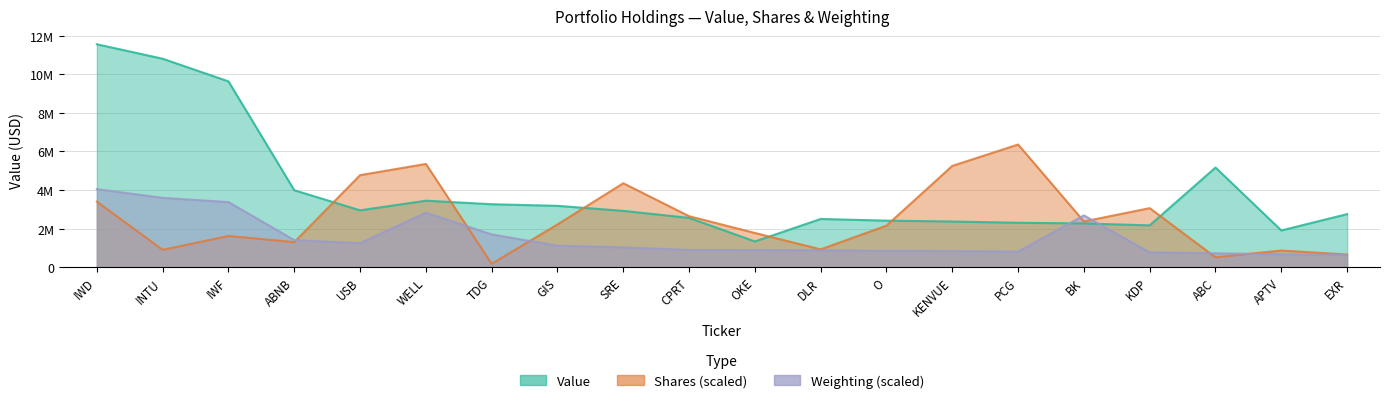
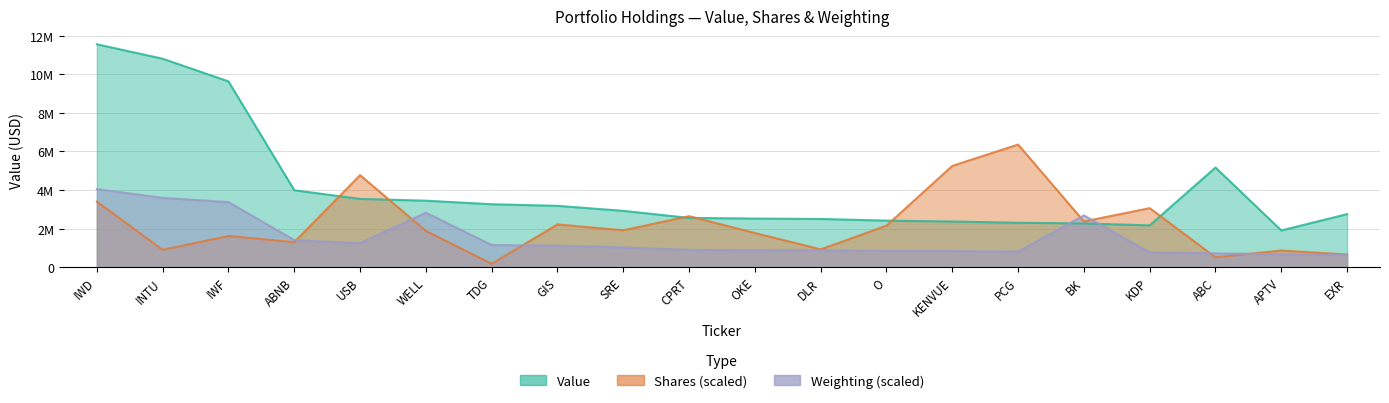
Value, USB: 2900000 -> 3500000
Shares (scaled), WELL: 5300000 -> 1900000
Weighting (scaled), TDG: 1700000 -> 1100000
Shares (scaled), SRE: 4300000 -> 1900000
Value, OKE: 1300000 -> 2500000
